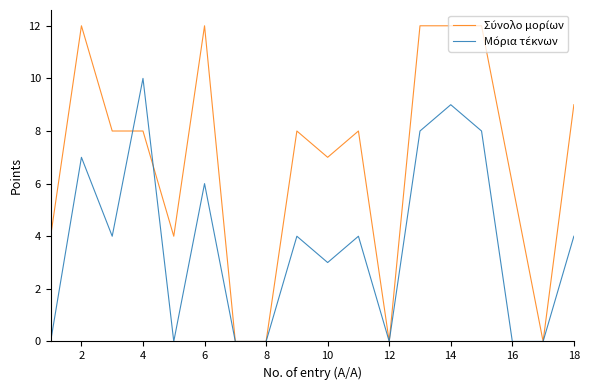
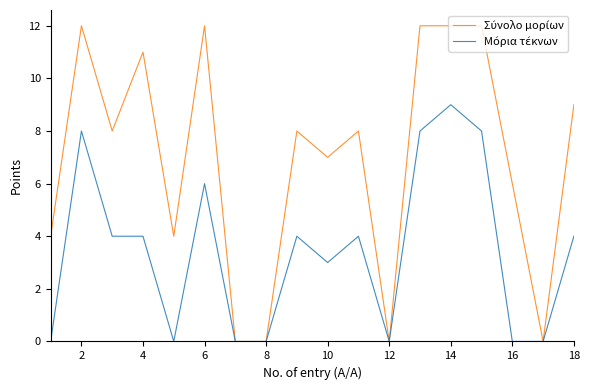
Μόρια τέκνων, 2: 7 -> 8
Σύνολο μορίων, 4: 8 -> 11
Μόρια τέκνων, 4: 10 -> 4
